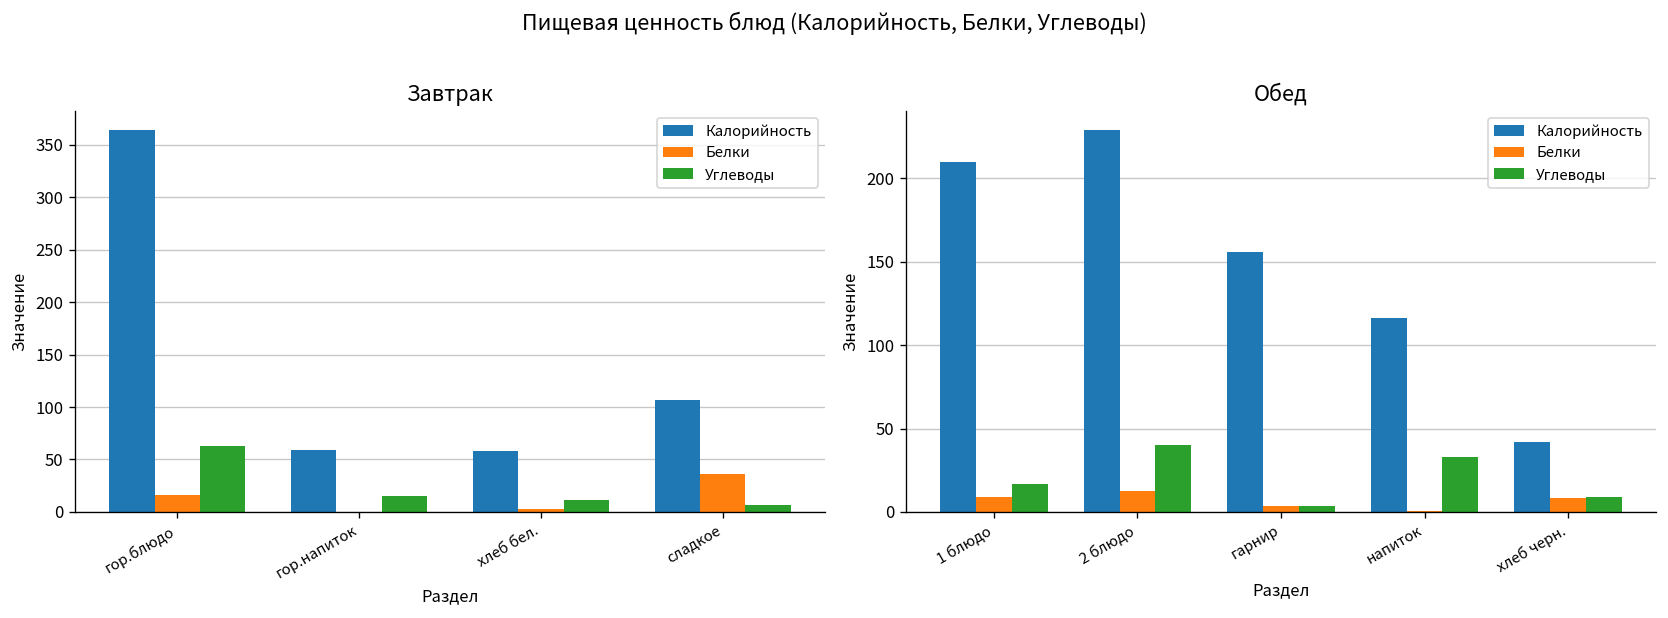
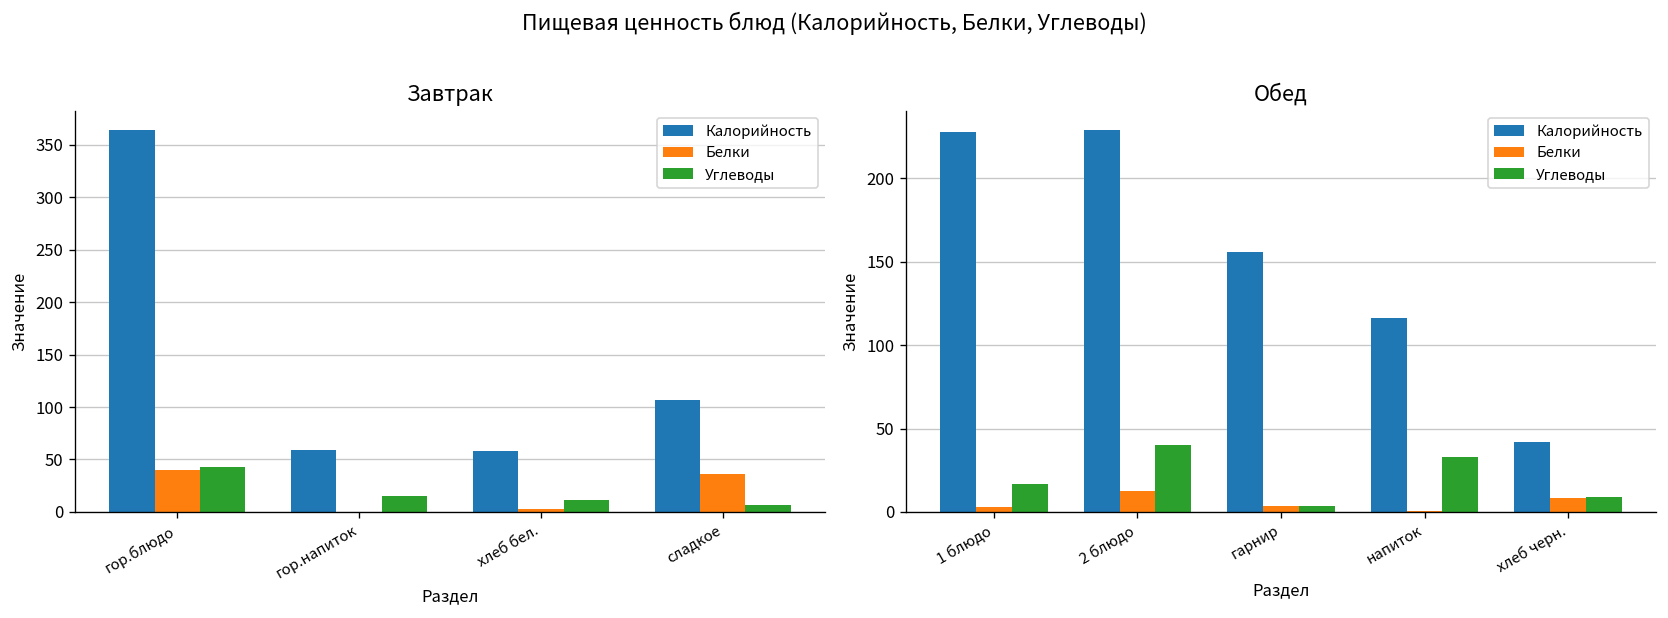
Завтрак, Белки, гор.блюдо: 20 -> 40
Завтрак, Углеводы, гор.блюдо: 60 -> 40
Обед, Калорийность, 1 блюдо: 210 -> 228
Обед, Белки, 1 блюдо: 9 -> 3
